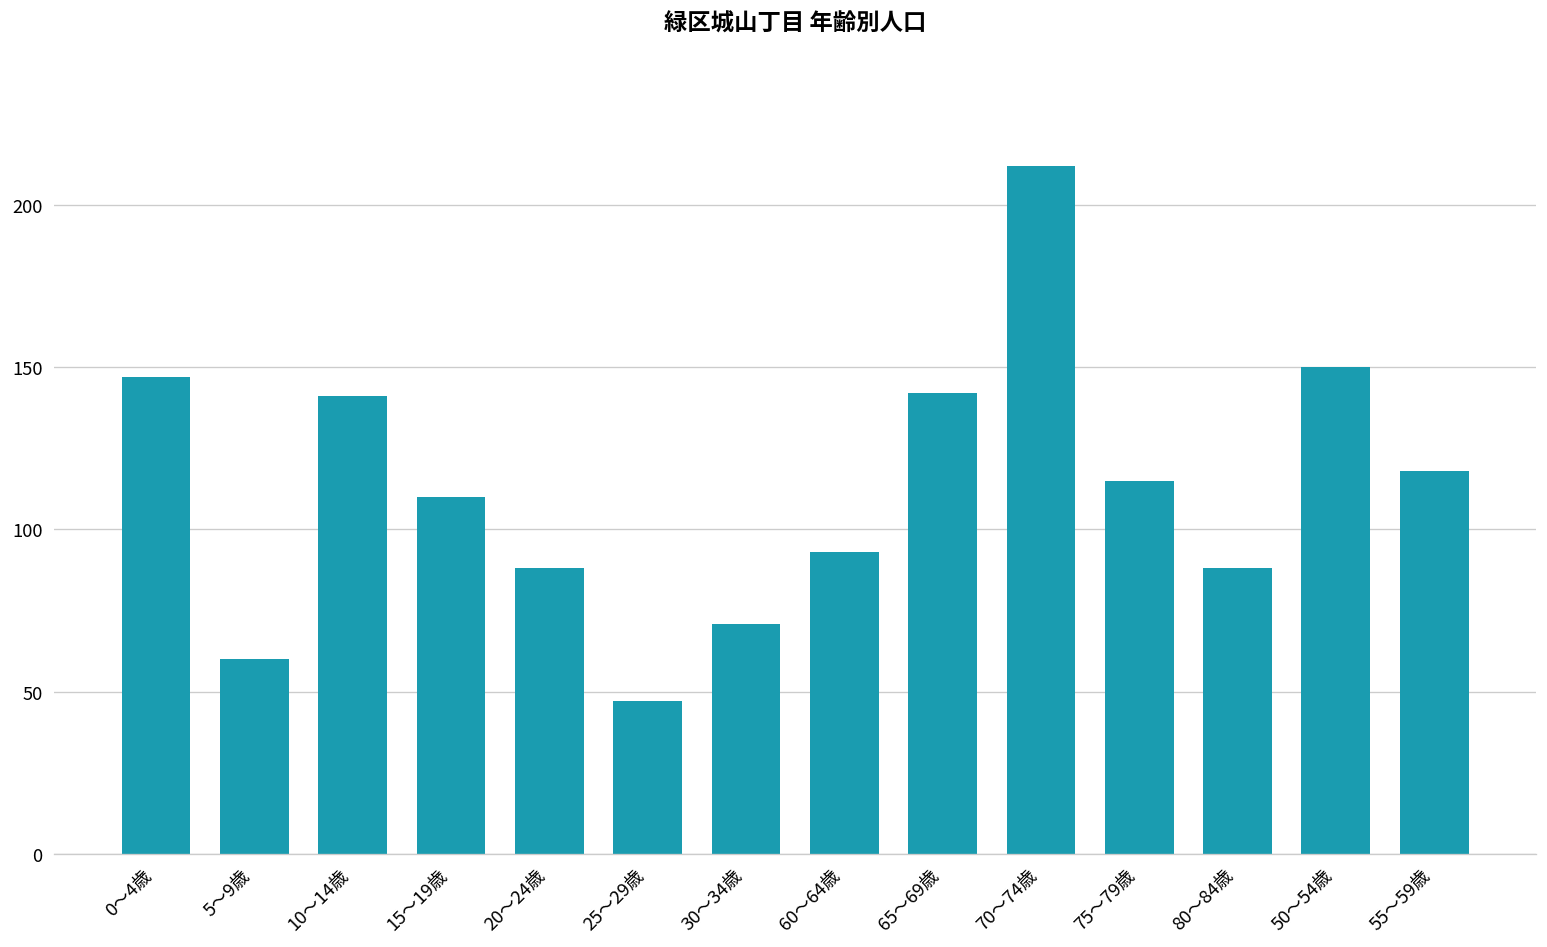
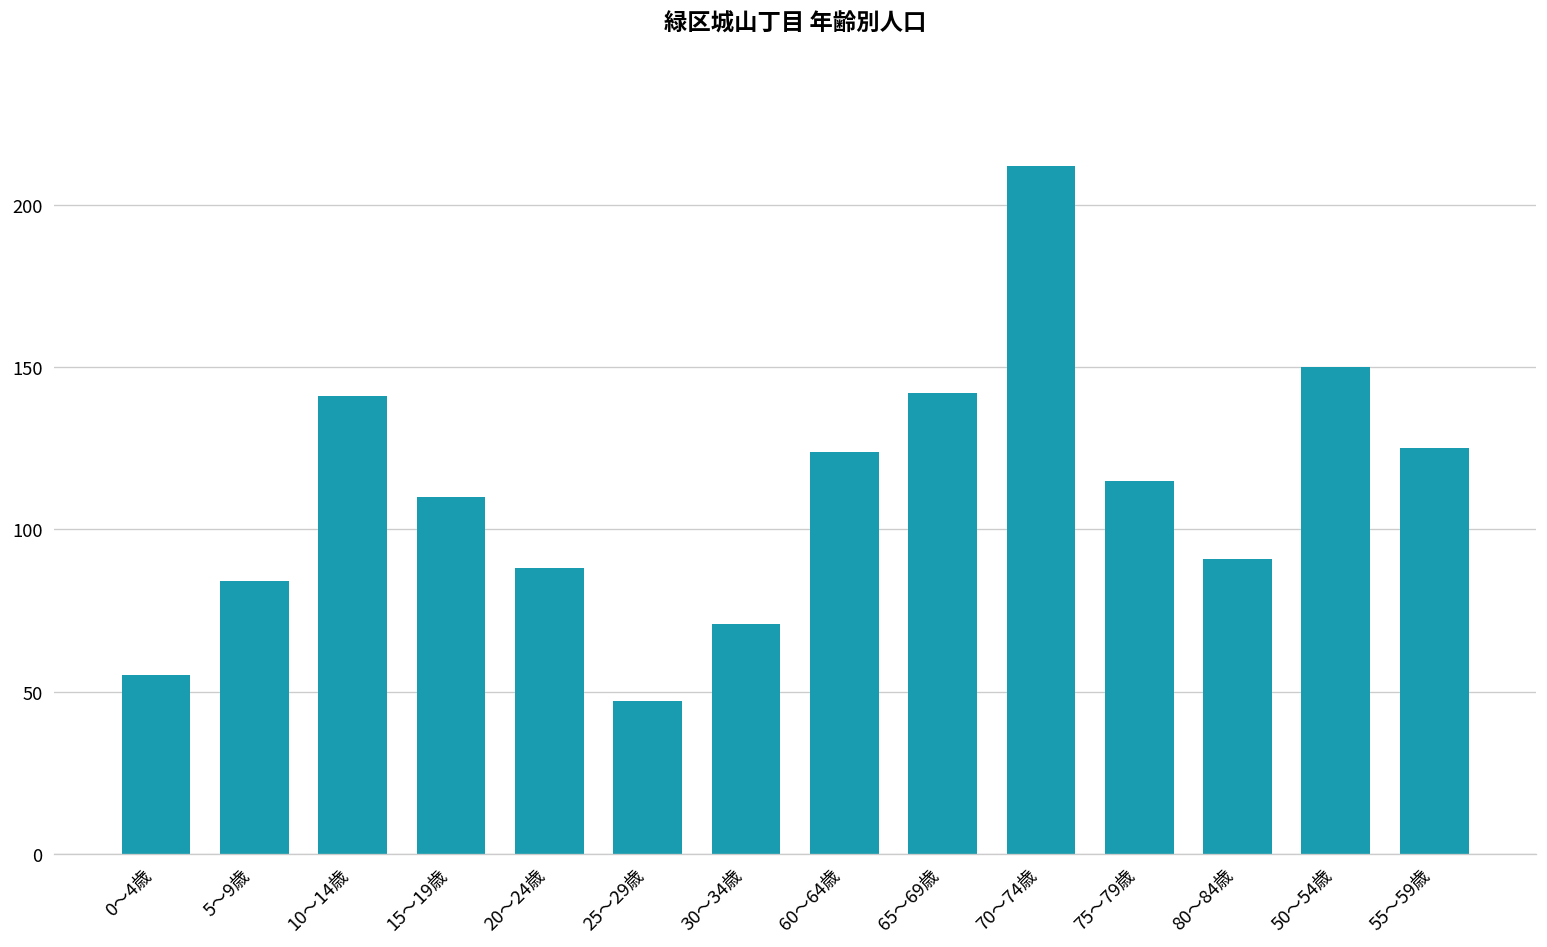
0～4歳: 147 -> 55
5～9歳: 60 -> 84
60～64歳: 93 -> 124
80～84歳: 88 -> 91
55～59歳: 118 -> 125
